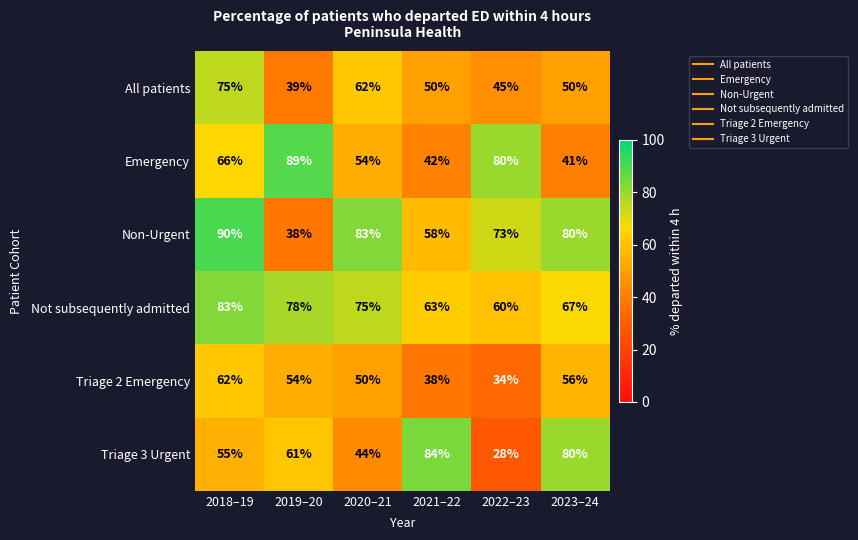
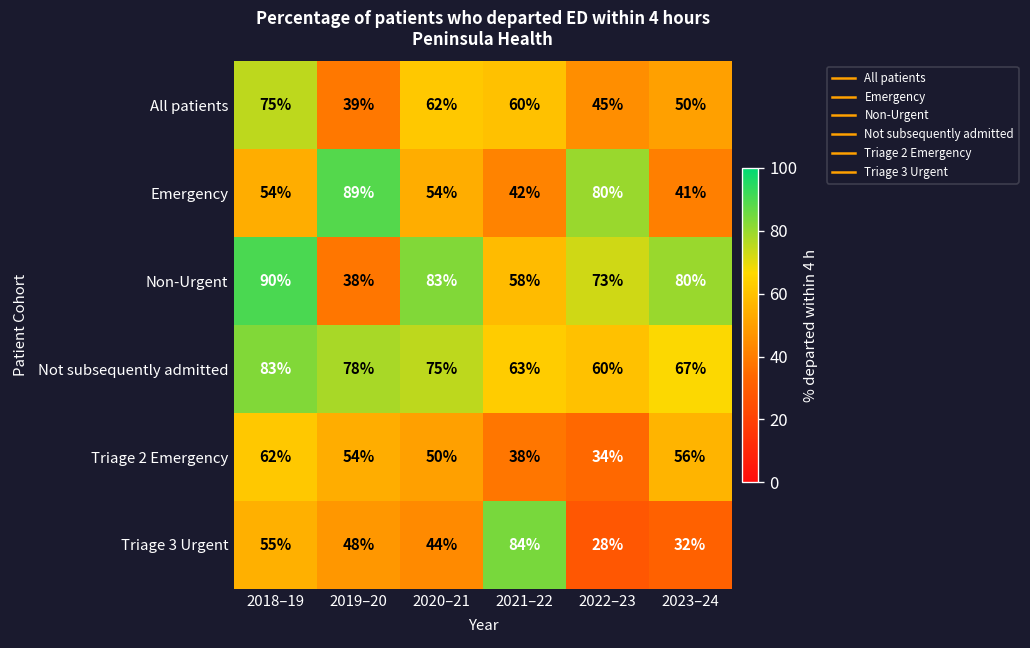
All patients, 2021–22: 50% -> 60%
Emergency, 2018–19: 66% -> 54%
Triage 3 Urgent, 2019–20: 61% -> 48%
Triage 3 Urgent, 2023–24: 80% -> 32%
